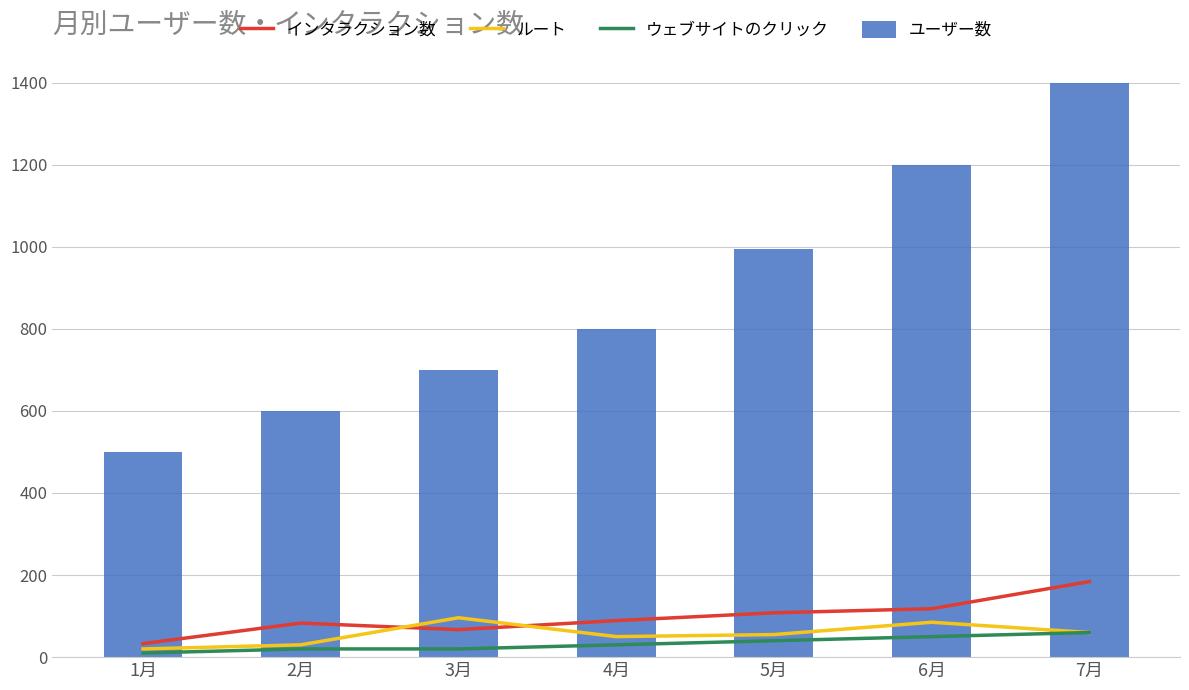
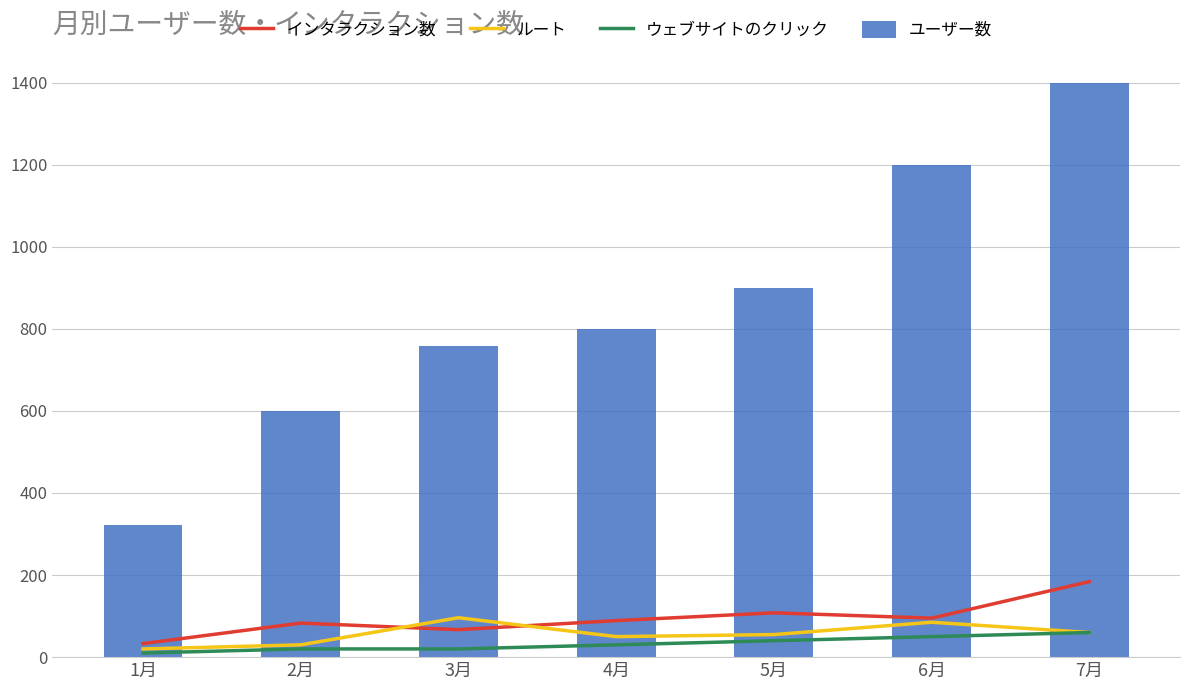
ユーザー数, 1月: 500 -> 320
ユーザー数, 3月: 700 -> 760
ユーザー数, 5月: 990 -> 900
インタラクション数, 6月: 120 -> 100
